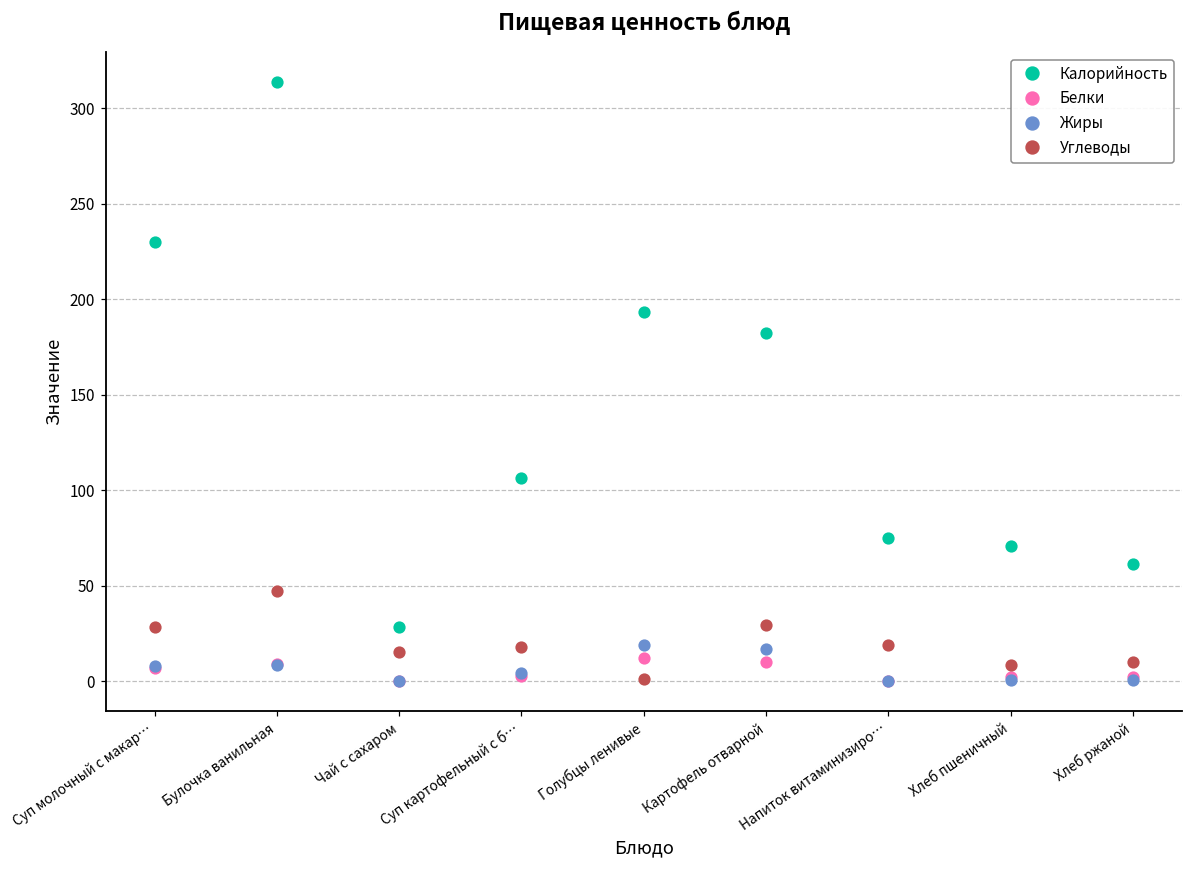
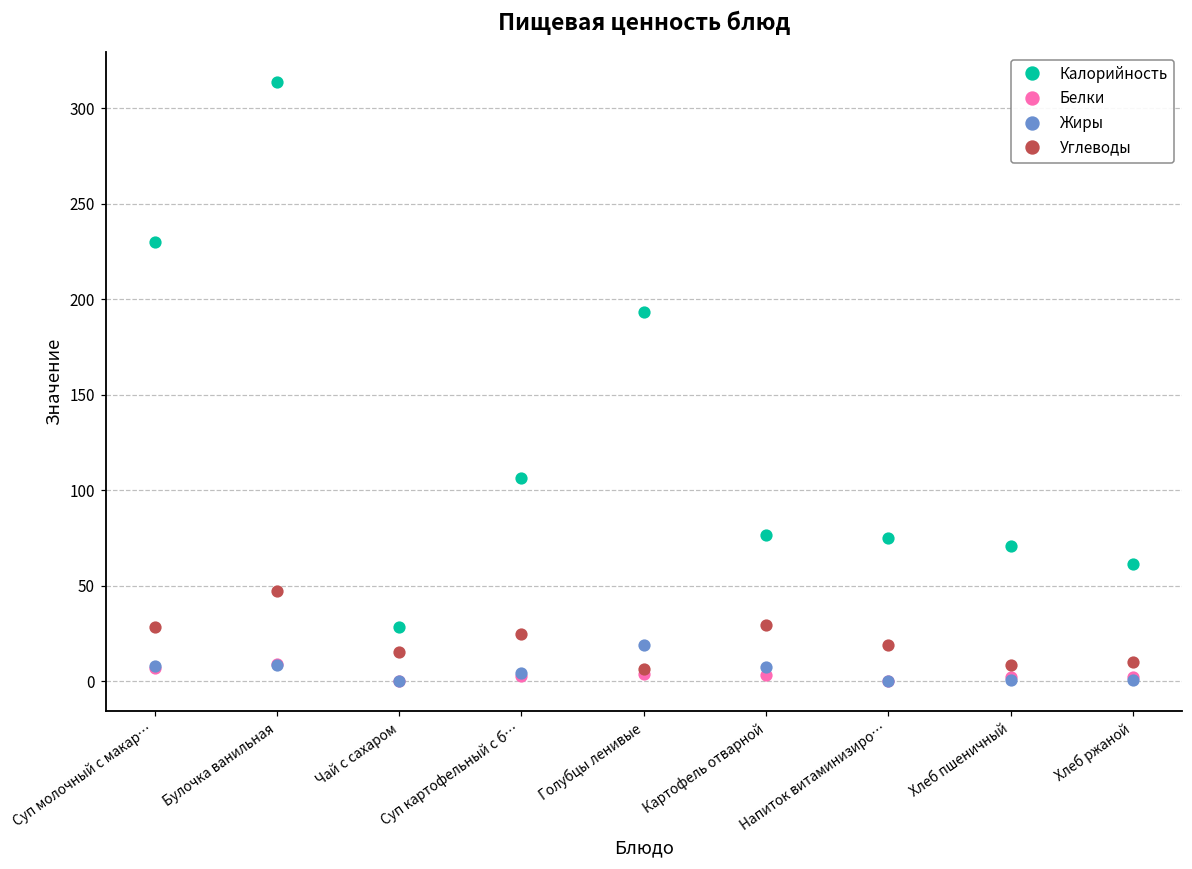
Углеводы, Суп картофельный с б…: 18 -> 25
Белки, Голубцы ленивые: 12 -> 4
Углеводы, Голубцы ленивые: 1 -> 6
Калорийность, Картофель отварной: 183 -> 77
Белки, Картофель отварной: 10 -> 3
Жиры, Картофель отварной: 17 -> 8
